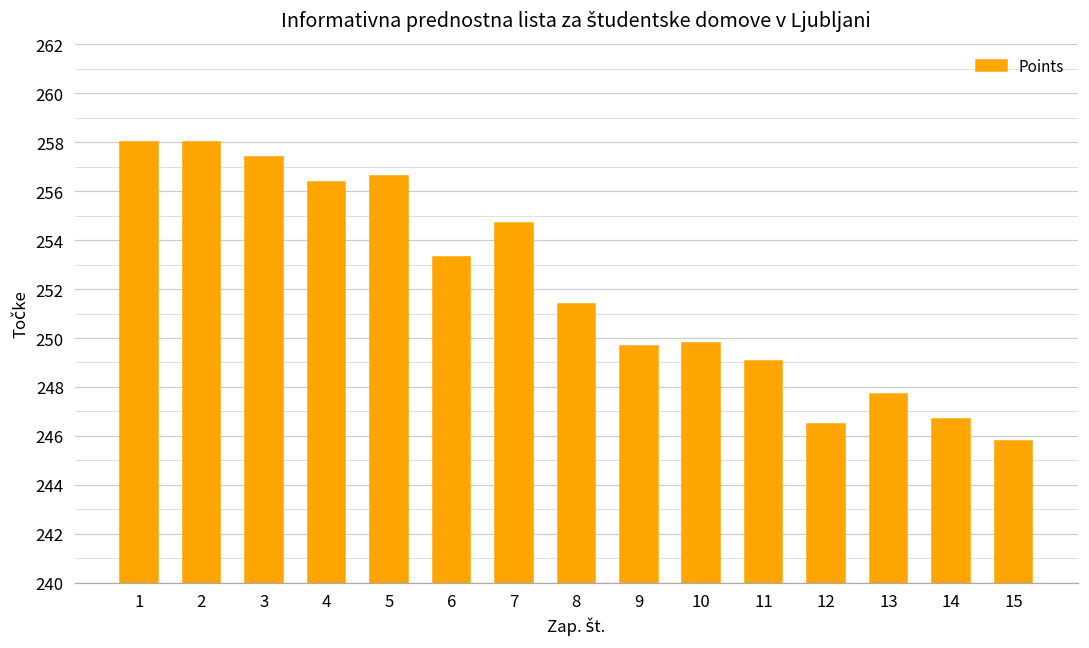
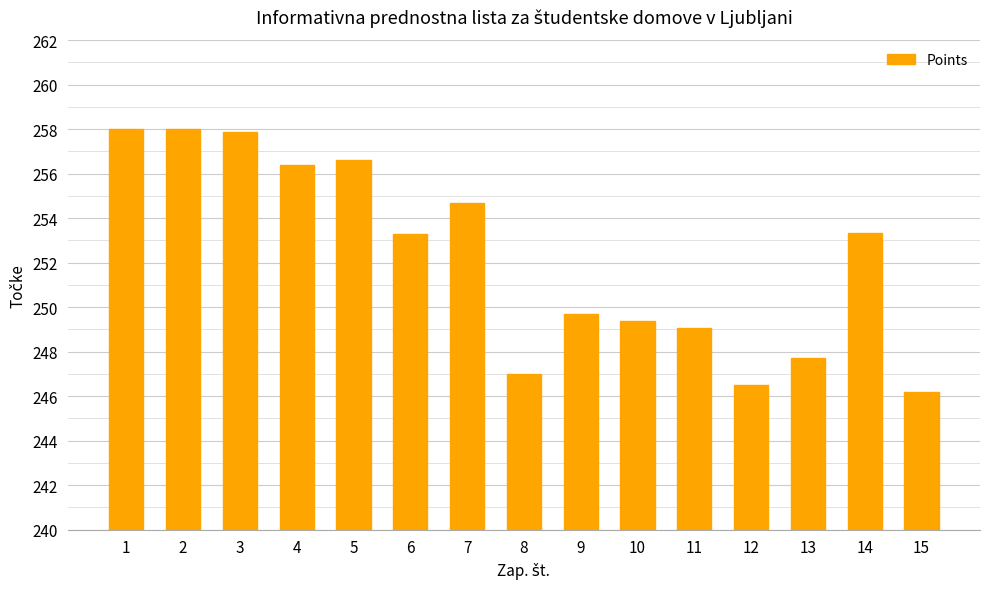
3: 257.4 -> 257.9
8: 251.4 -> 247.0
10: 249.8 -> 249.4
14: 246.7 -> 253.3
15: 245.8 -> 246.2
